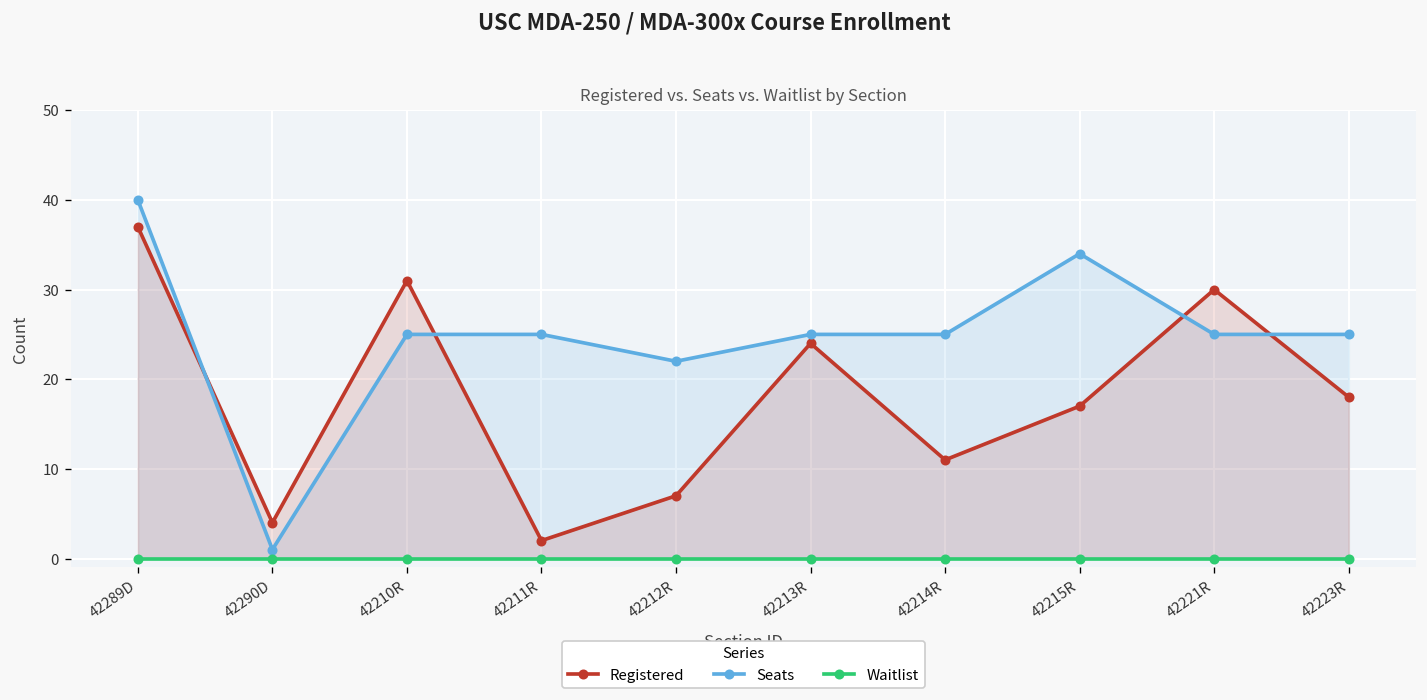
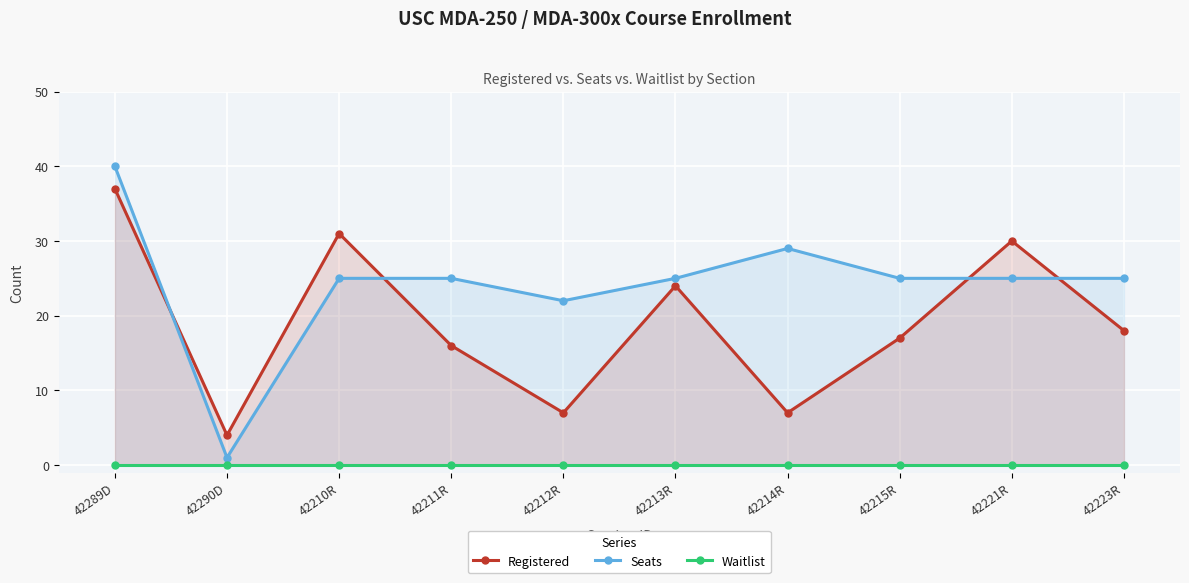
Registered, 42211R: 2 -> 16
Registered, 42214R: 11 -> 7
Seats, 42214R: 25 -> 29
Seats, 42215R: 34 -> 25
